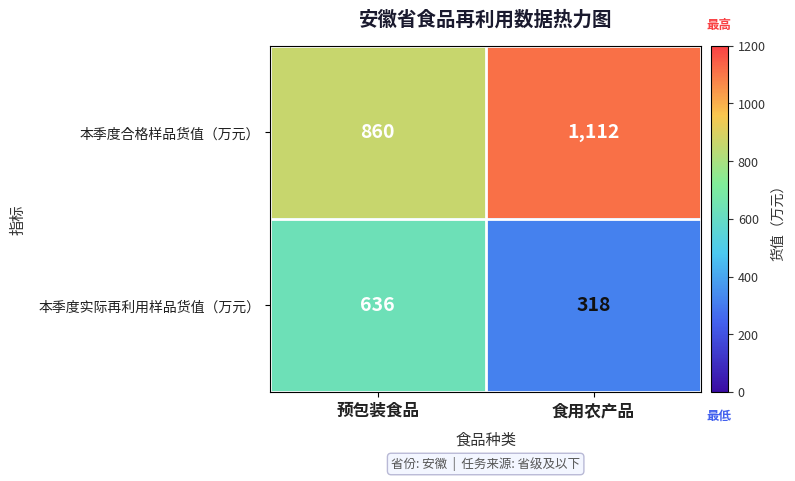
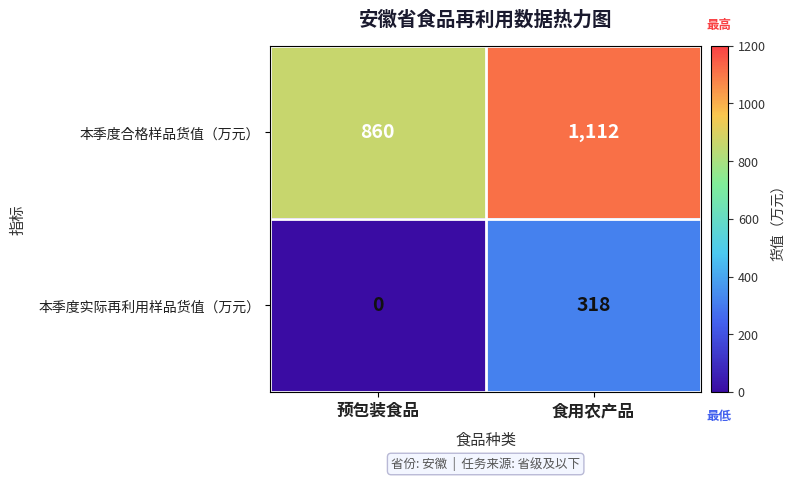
本季度实际再利用样品货值（万元）, 预包装食品: 636 -> 0
